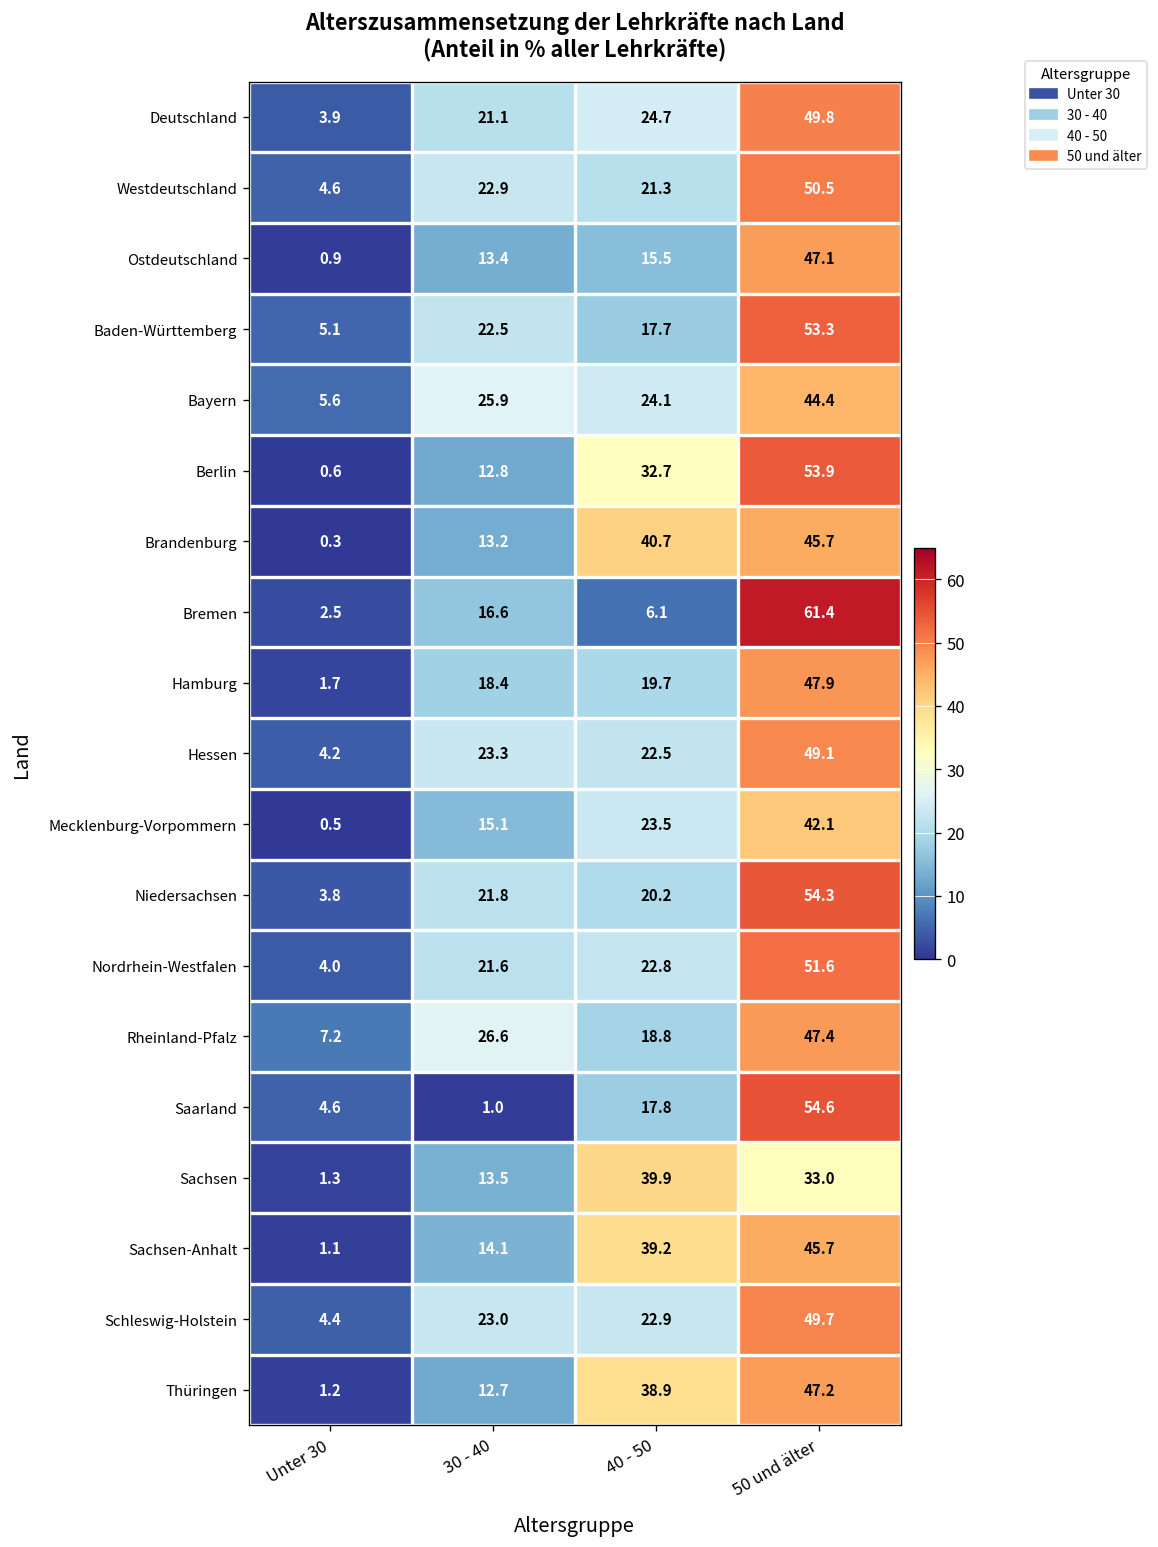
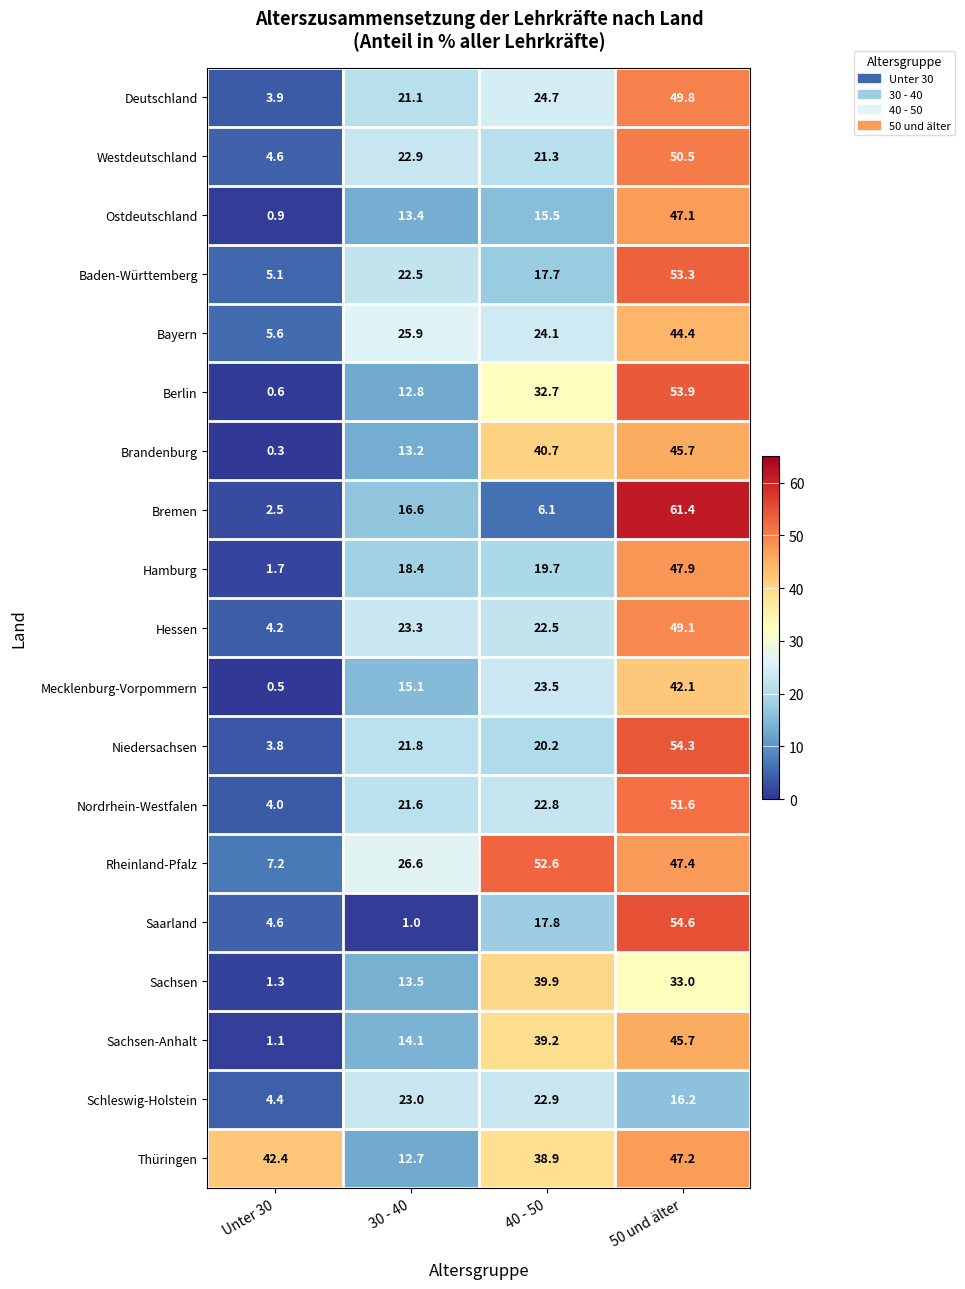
Rheinland-Pfalz, 40 - 50: 18.8 -> 52.6
Schleswig-Holstein, 50 und älter: 49.7 -> 16.2
Thüringen, Unter 30: 1.2 -> 42.4
